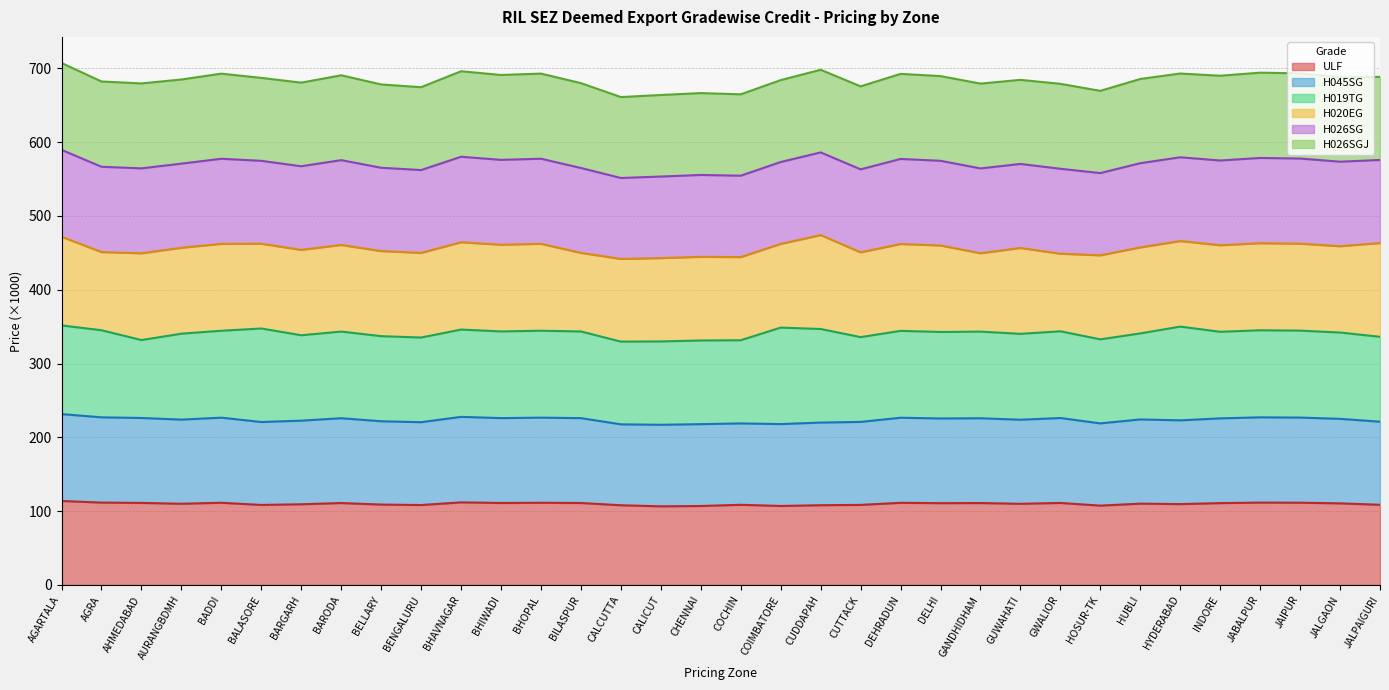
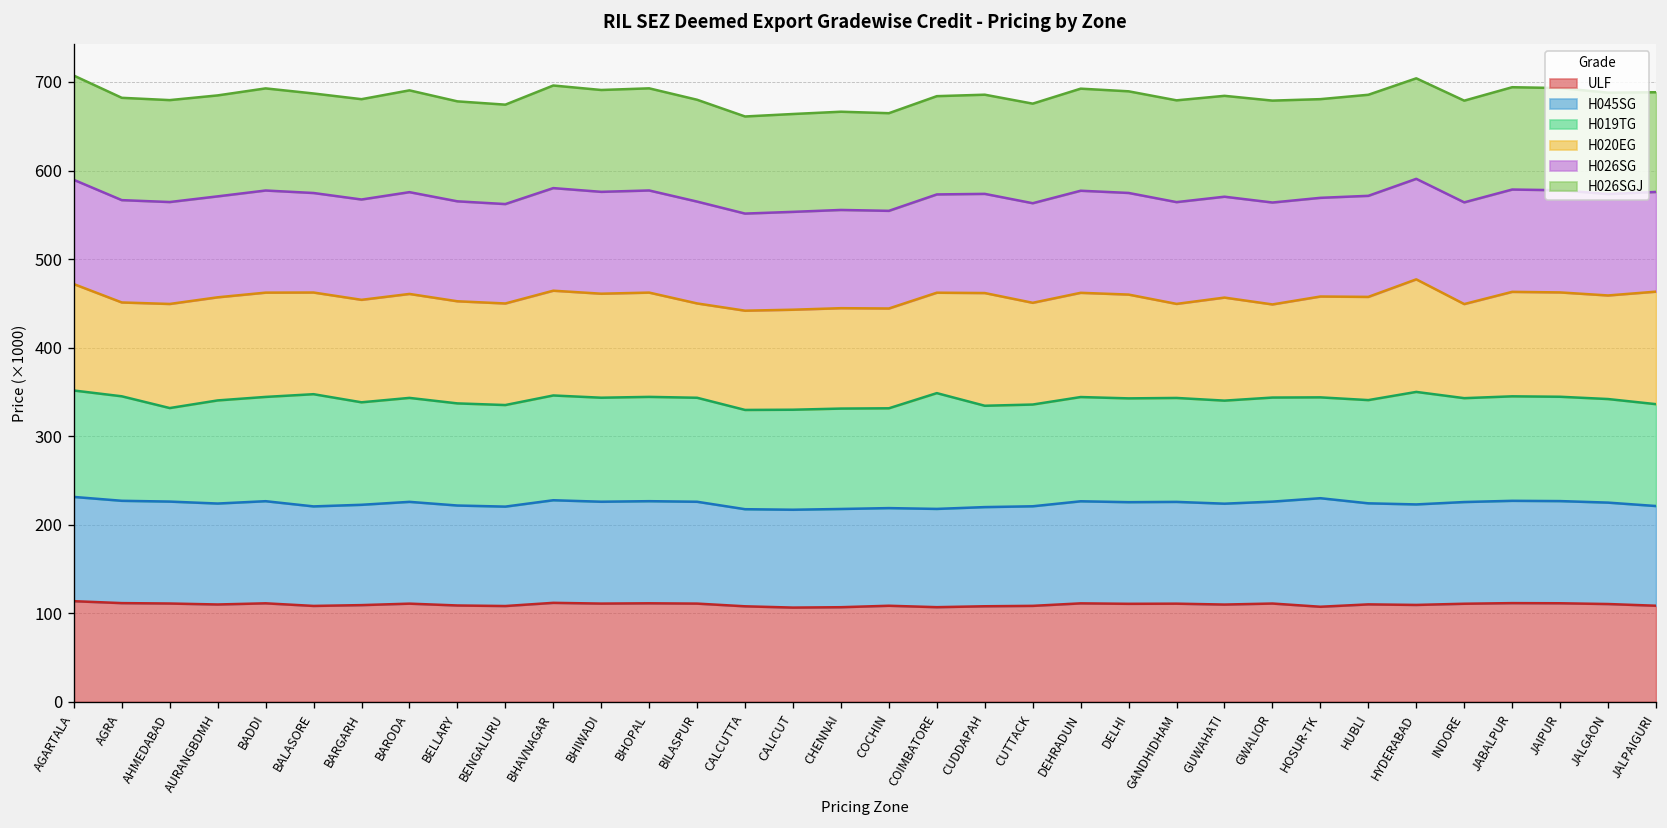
H019TG, CUDDAPAH: 130 -> 110
H045SG, HOSUR-TK: 110 -> 120
H020EG, HYDERABAD: 120 -> 130
H020EG, INDORE: 120 -> 110
